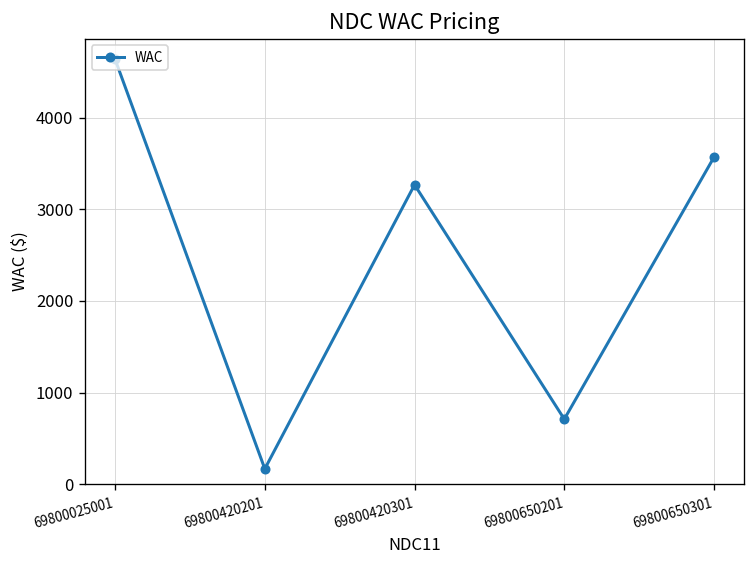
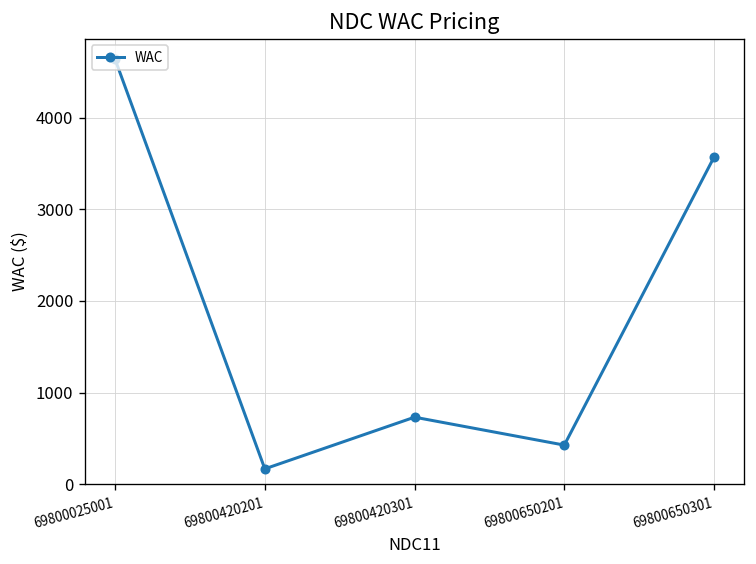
69800420301: 3300 -> 700
69800650201: 700 -> 400
